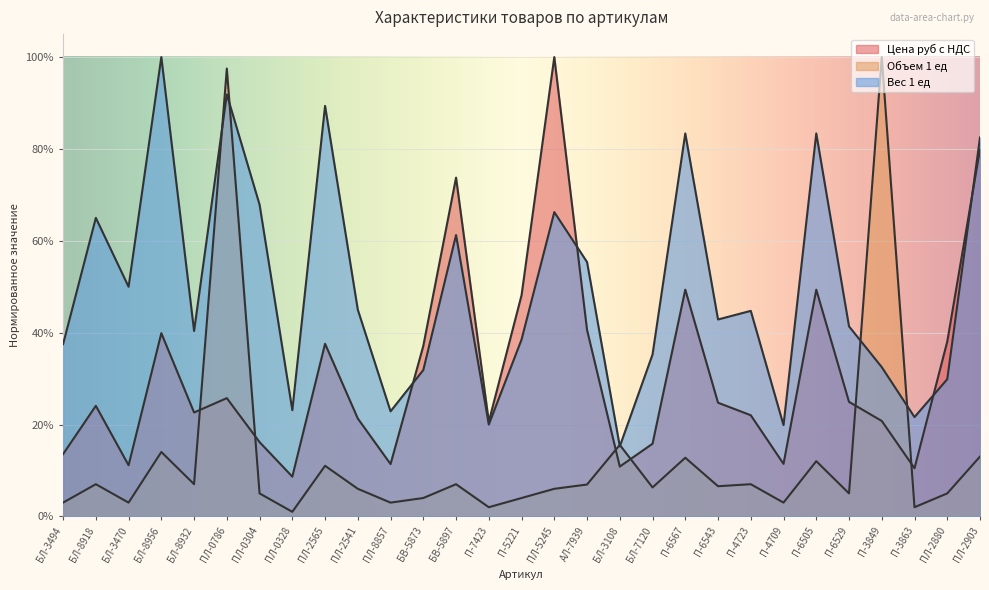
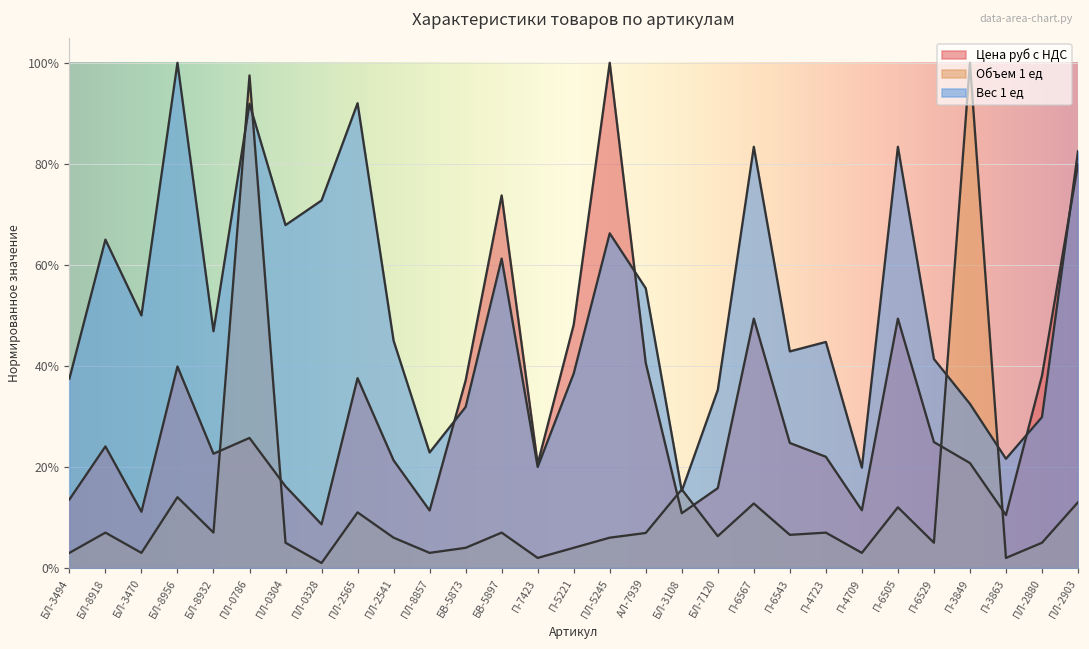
Вес 1 ед, БЛ-8932: 40% -> 47%
Вес 1 ед, ПЛ-0328: 23% -> 73%
Вес 1 ед, ПЛ-2565: 89% -> 92%
